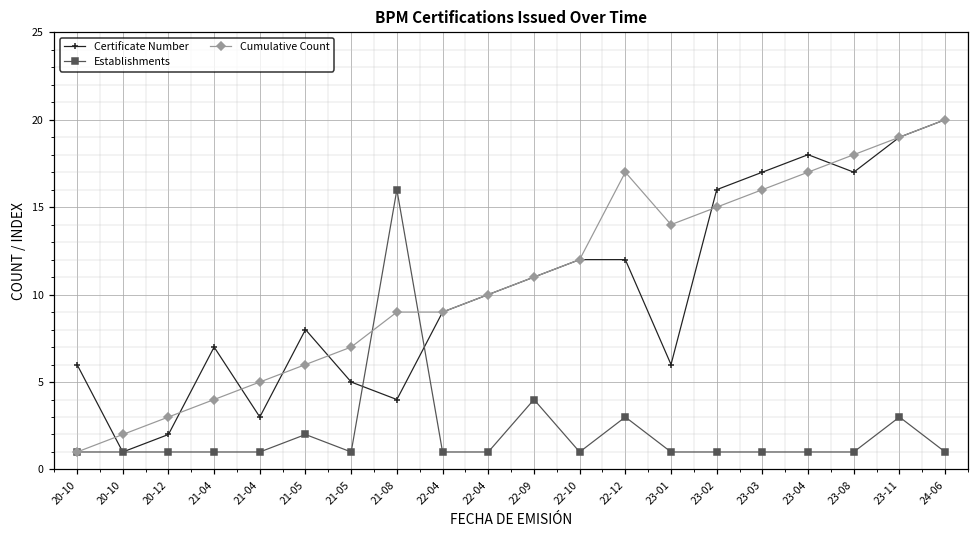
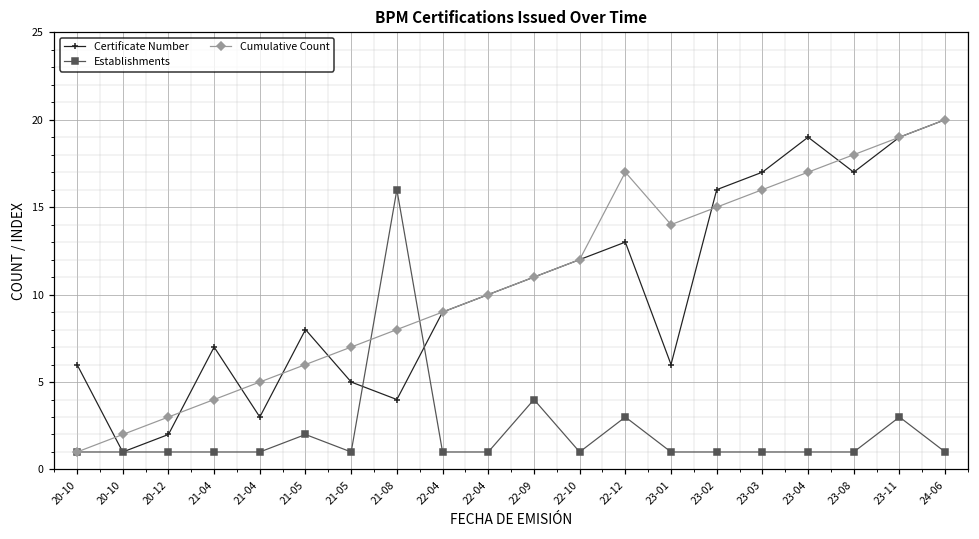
Cumulative Count, 21-08: 9 -> 8
Certificate Number, 22-12: 12 -> 13
Certificate Number, 23-04: 18 -> 19
